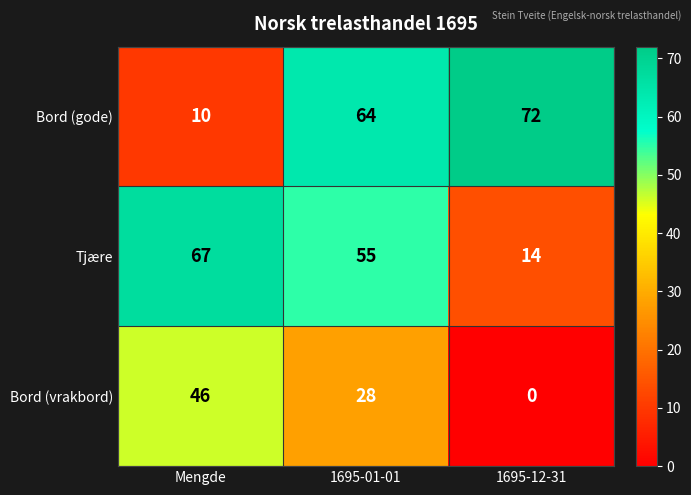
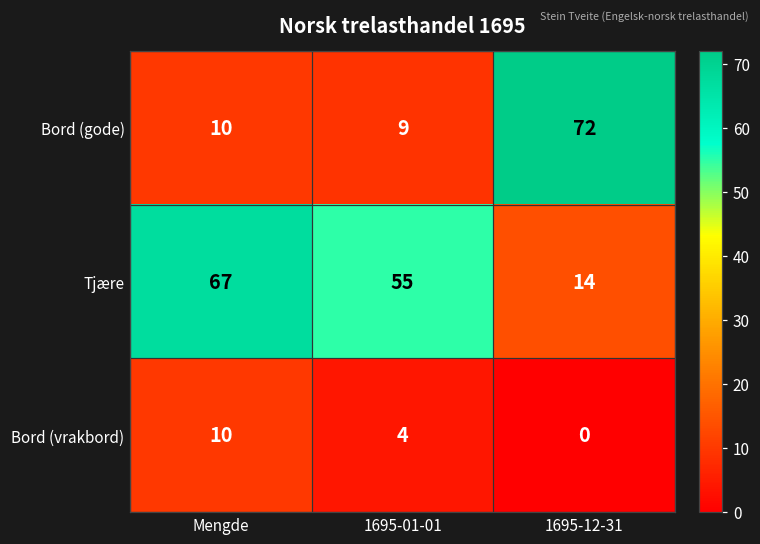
Bord (gode), 1695-01-01: 64 -> 9
Bord (vrakbord), Mengde: 46 -> 10
Bord (vrakbord), 1695-01-01: 28 -> 4
